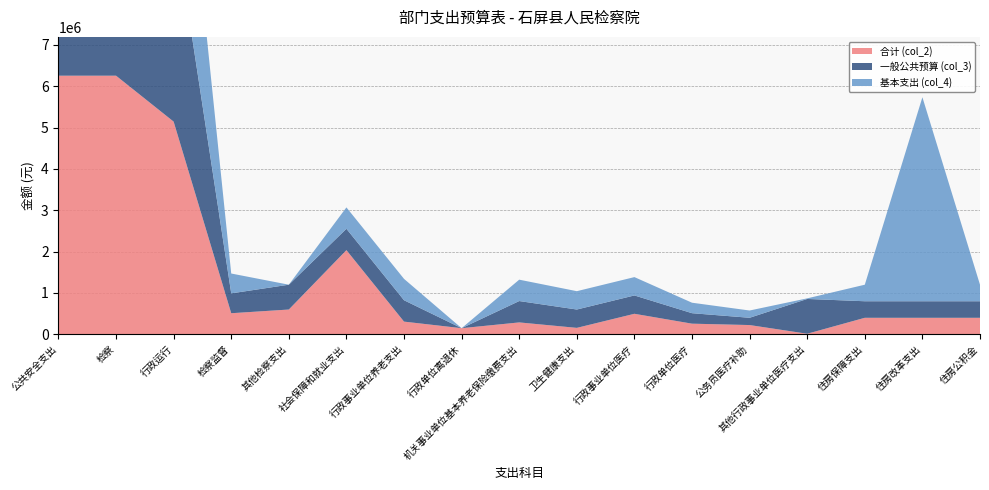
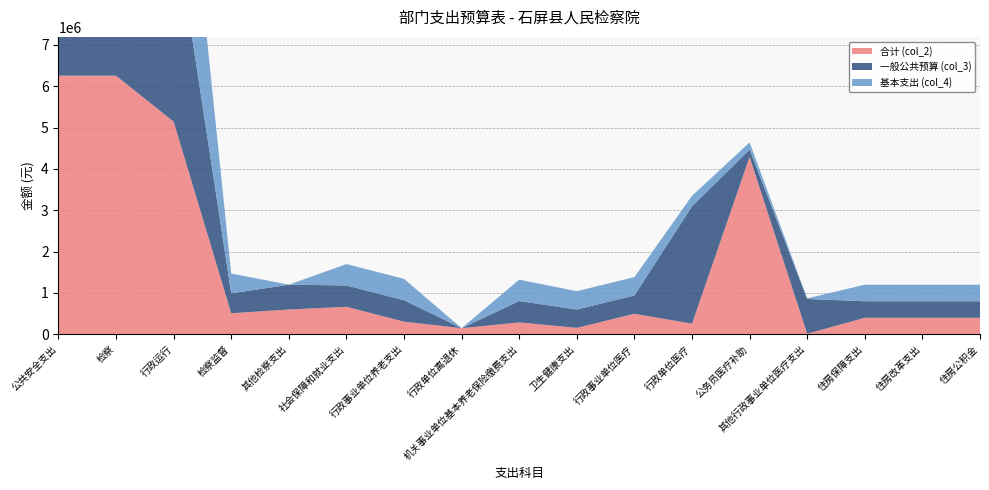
合计 (col_2), 社会保障和就业支出: 2000000 -> 700000
一般公共预算 (col_3), 行政单位医疗: 300000 -> 2800000
合计 (col_2), 公务员医疗补助: 200000 -> 4300000
基本支出 (col_4), 住房改革支出: 4900000 -> 400000
